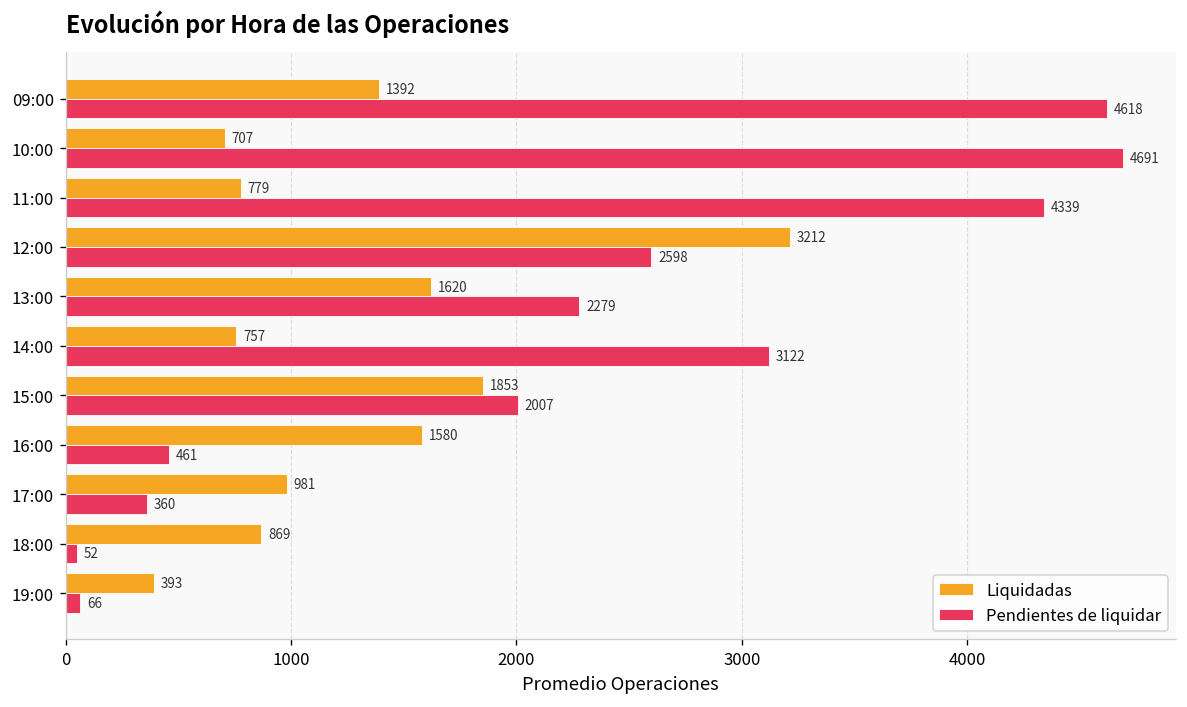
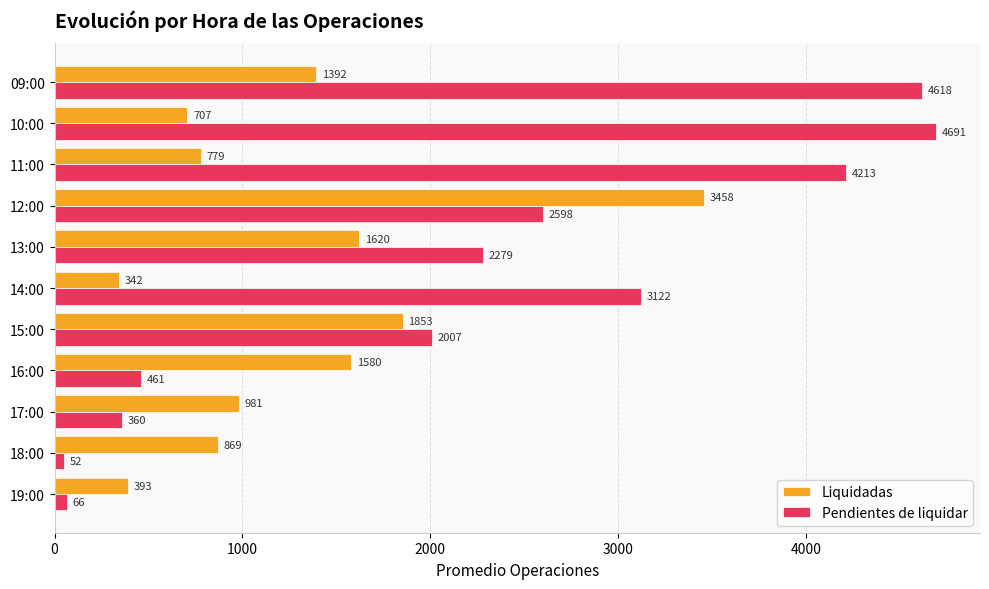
Pendientes de liquidar, 11:00: 4339 -> 4213
Liquidadas, 12:00: 3212 -> 3458
Liquidadas, 14:00: 757 -> 342
